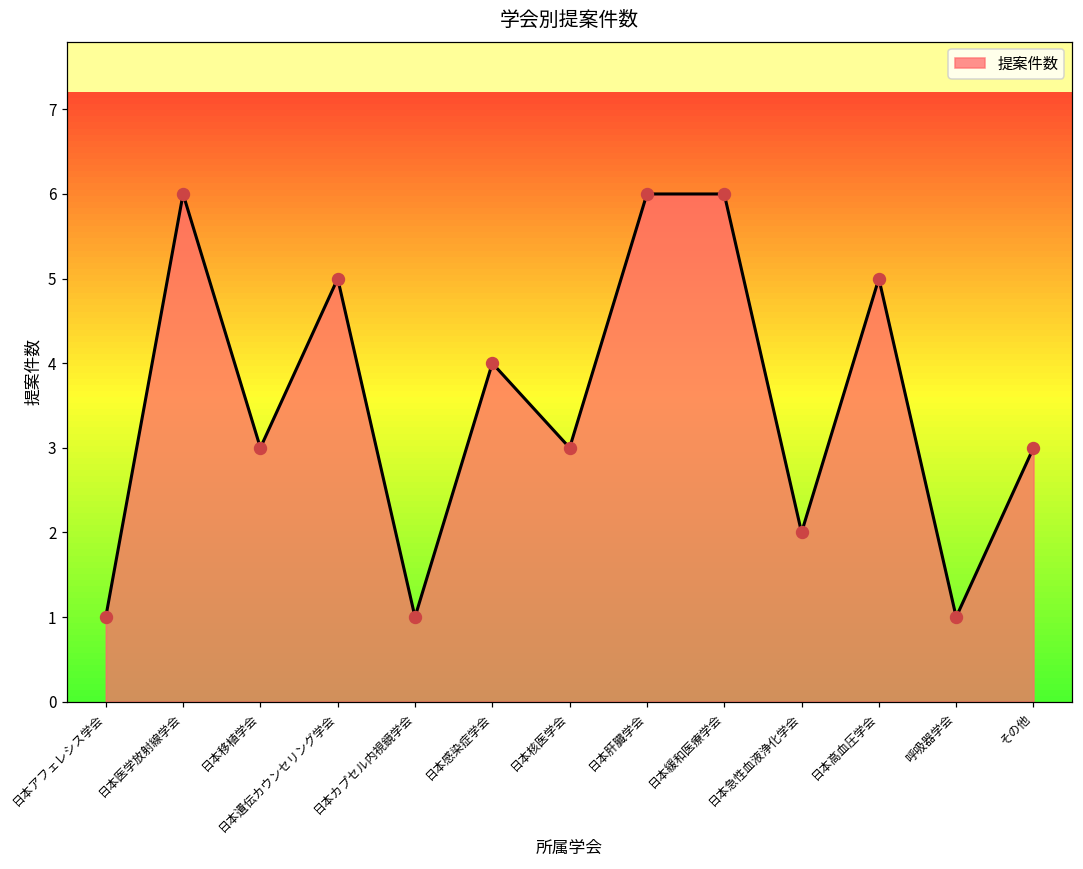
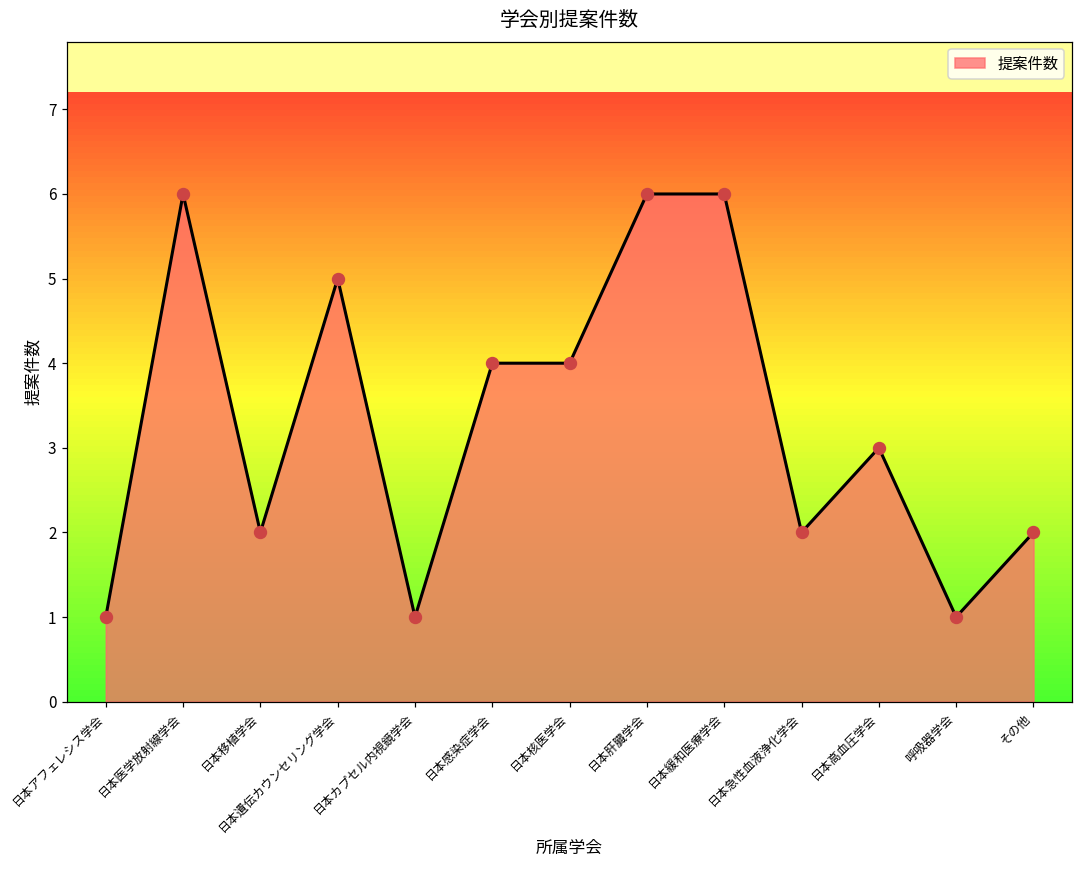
日本移植学会: 3 -> 2
日本核医学会: 3 -> 4
日本高血圧学会: 5 -> 3
その他: 3 -> 2
